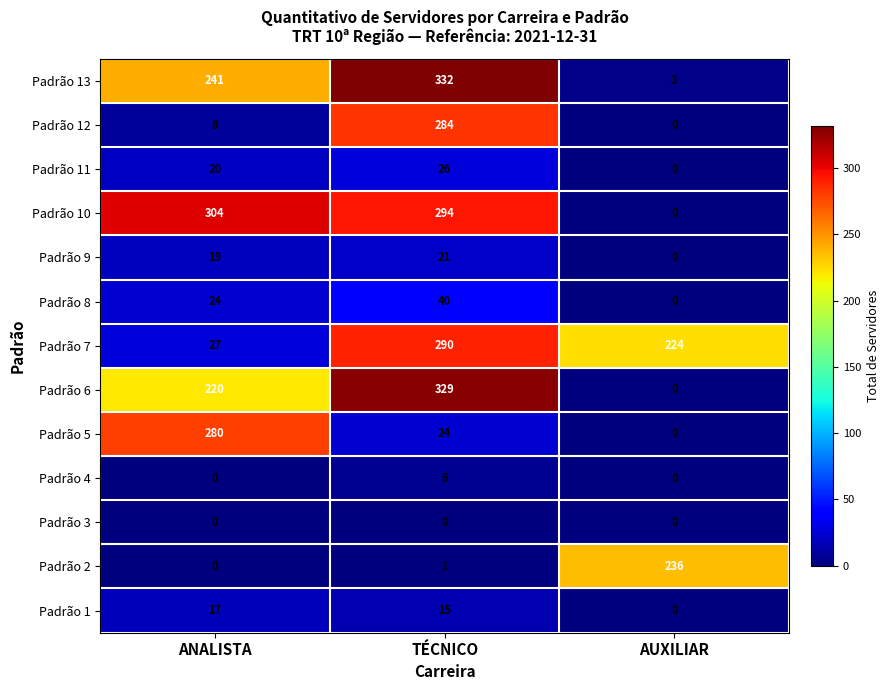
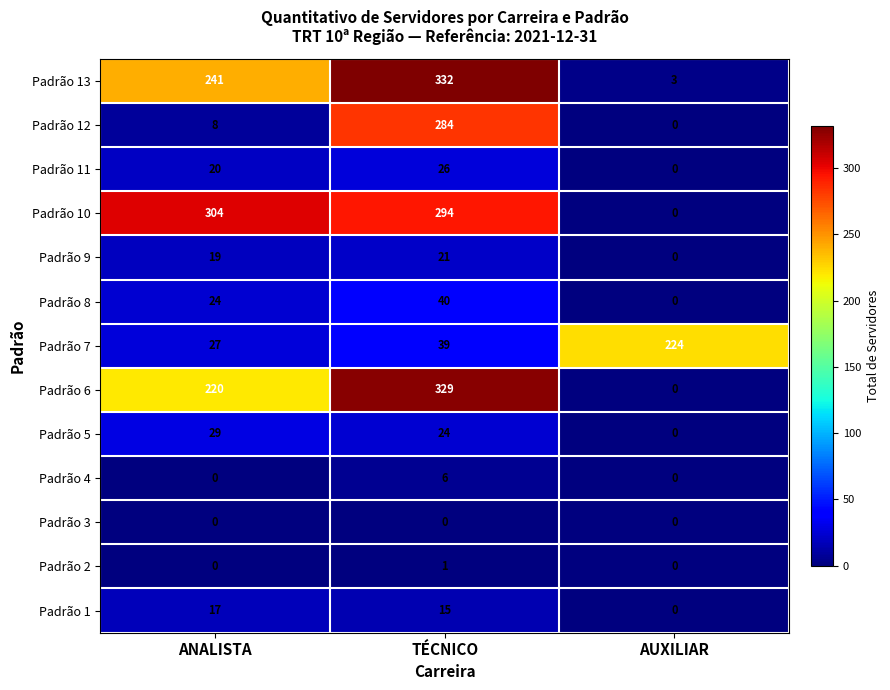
Padrão 7, TÉCNICO: 290 -> 39
Padrão 5, ANALISTA: 280 -> 29
Padrão 2, AUXILIAR: 236 -> 0
